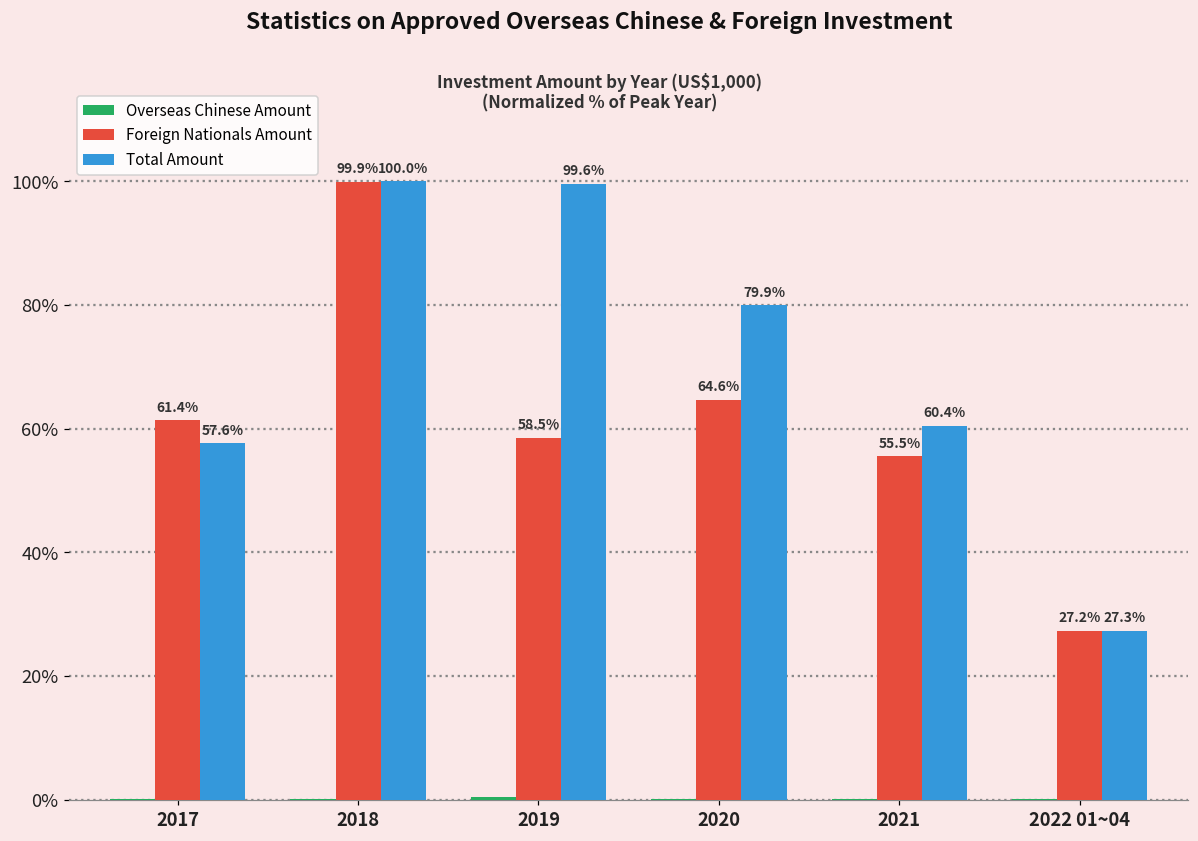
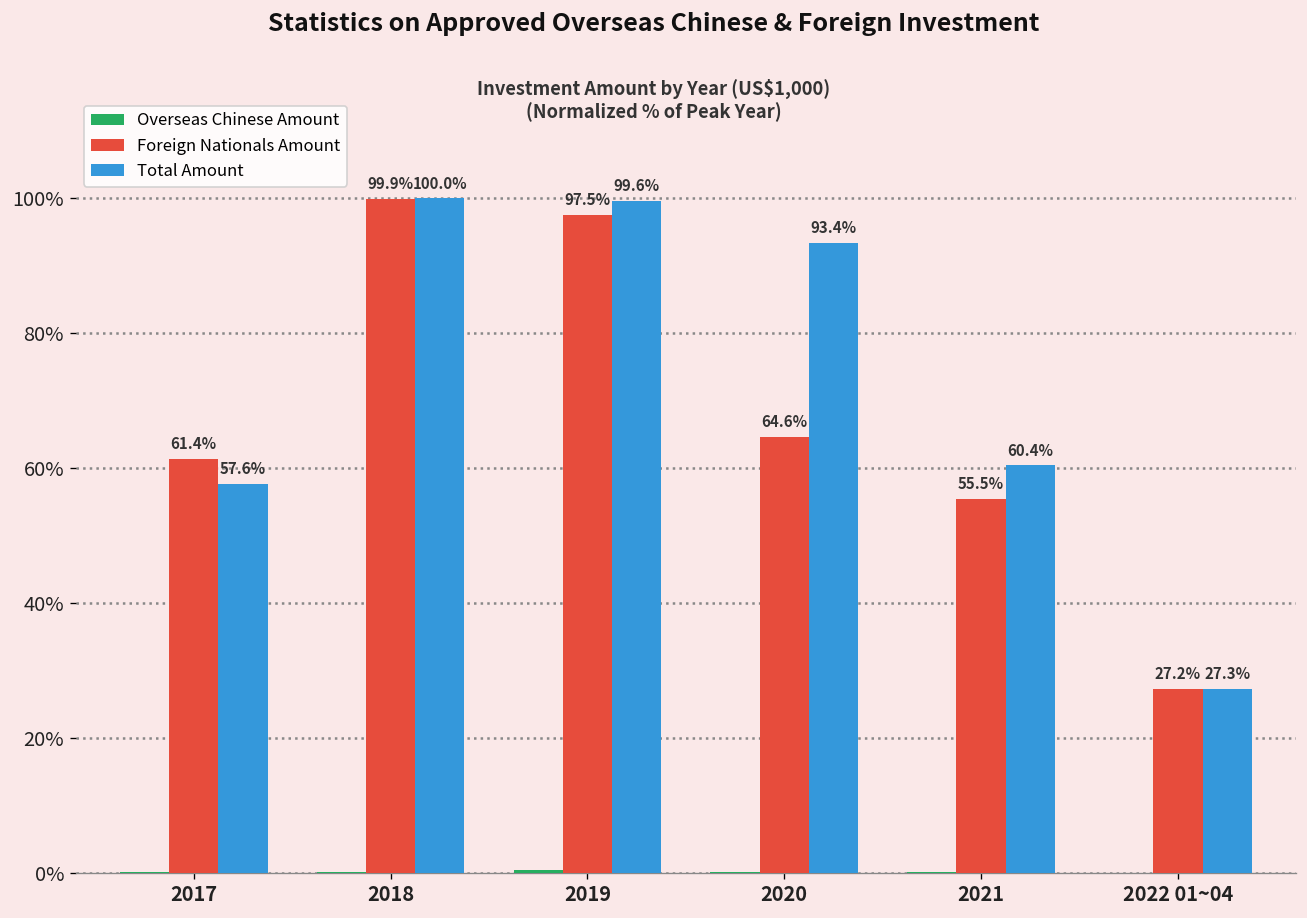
Foreign Nationals Amount, 2019: 58.5% -> 97.5%
Total Amount, 2020: 79.9% -> 93.4%
